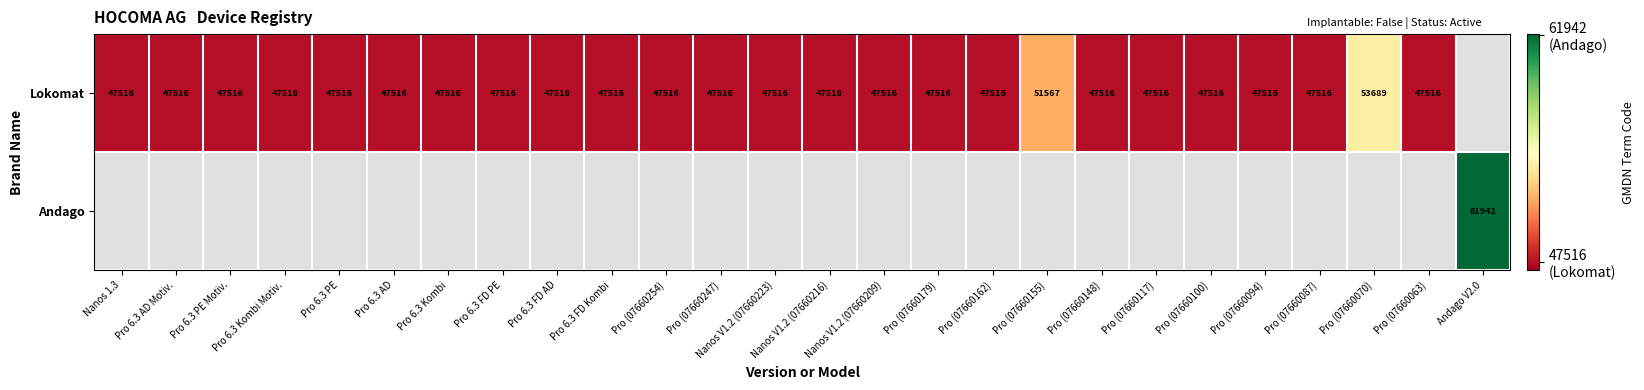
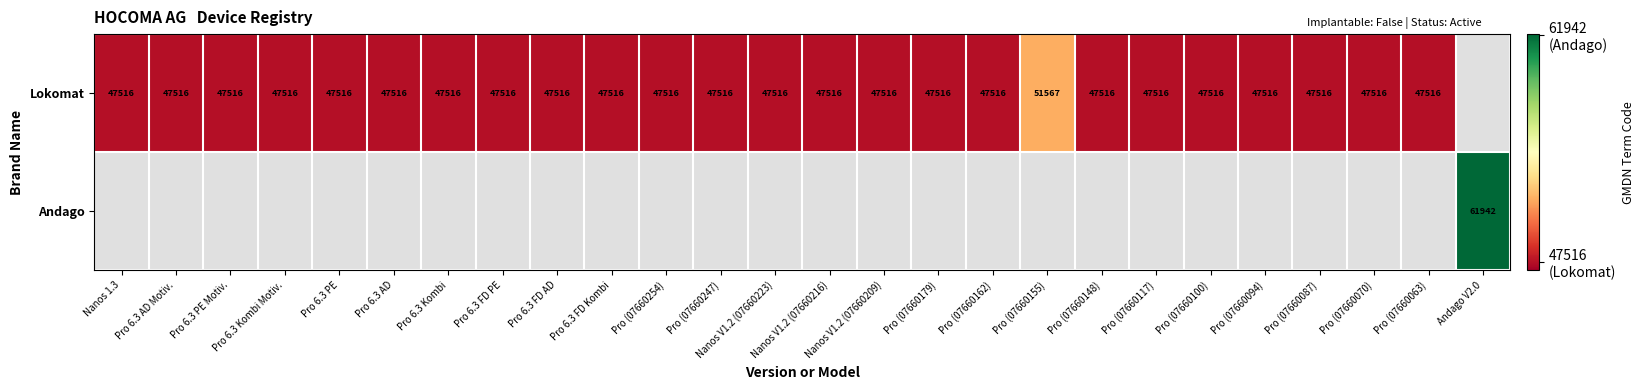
Lokomat, Pro (07660070): 53689 -> 47516
